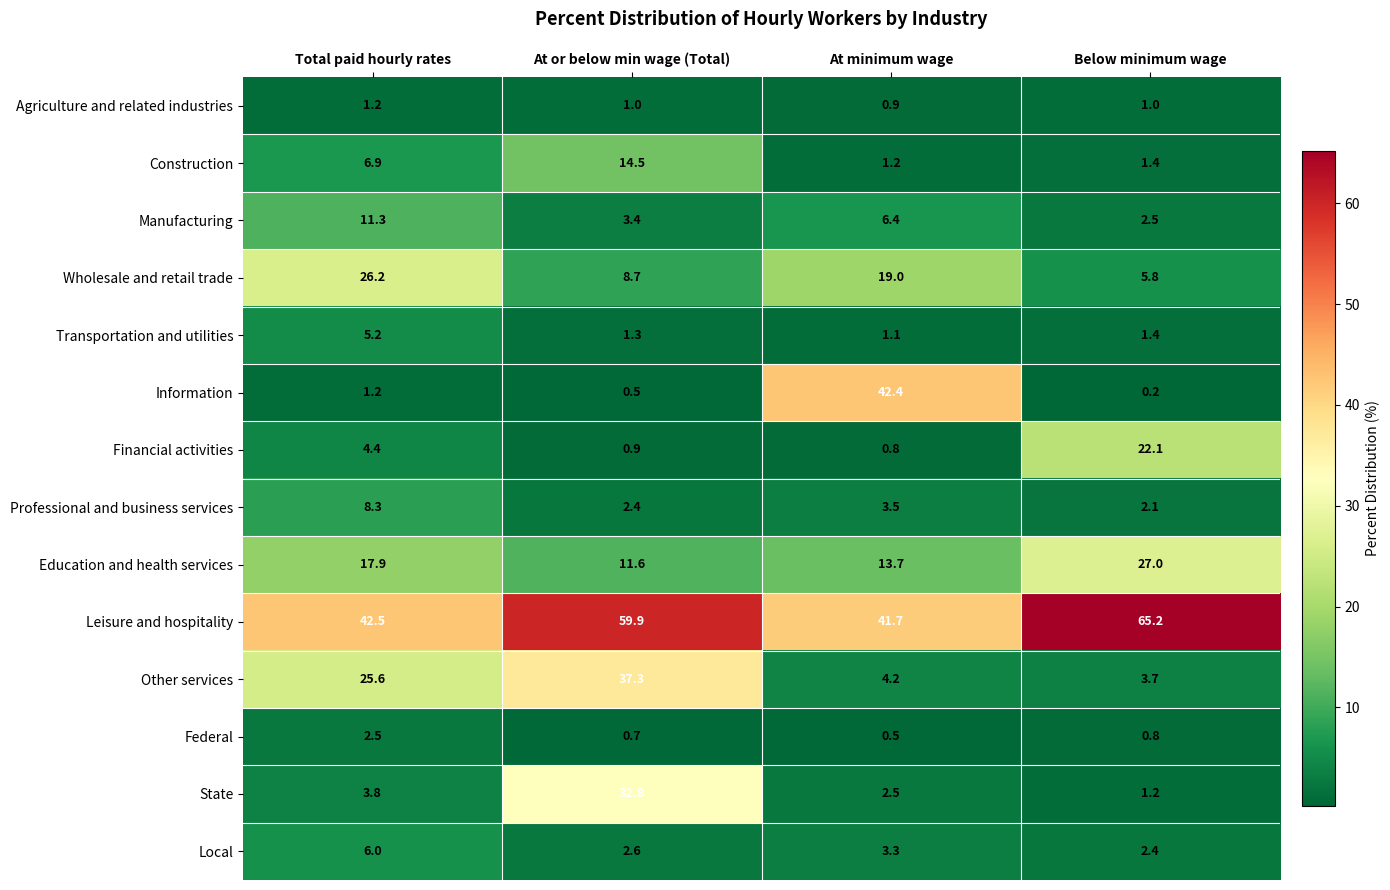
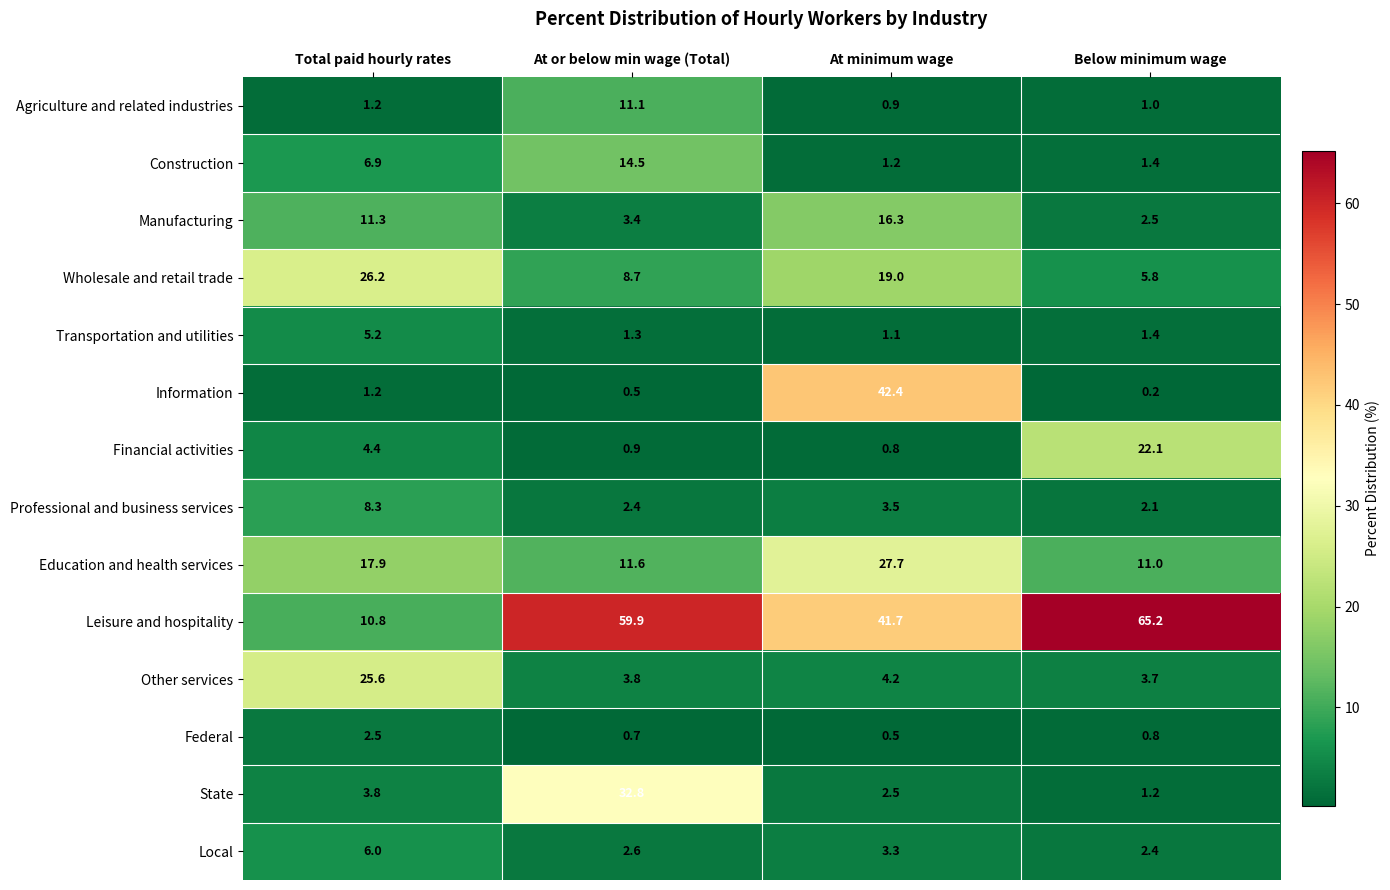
Agriculture and related industries, At or below min wage (Total): 1.0 -> 11.1
Manufacturing, At minimum wage: 6.4 -> 16.3
Education and health services, At minimum wage: 13.7 -> 27.7
Education and health services, Below minimum wage: 27.0 -> 11.0
Leisure and hospitality, Total paid hourly rates: 42.5 -> 10.8
Other services, At or below min wage (Total): 37.3 -> 3.8
